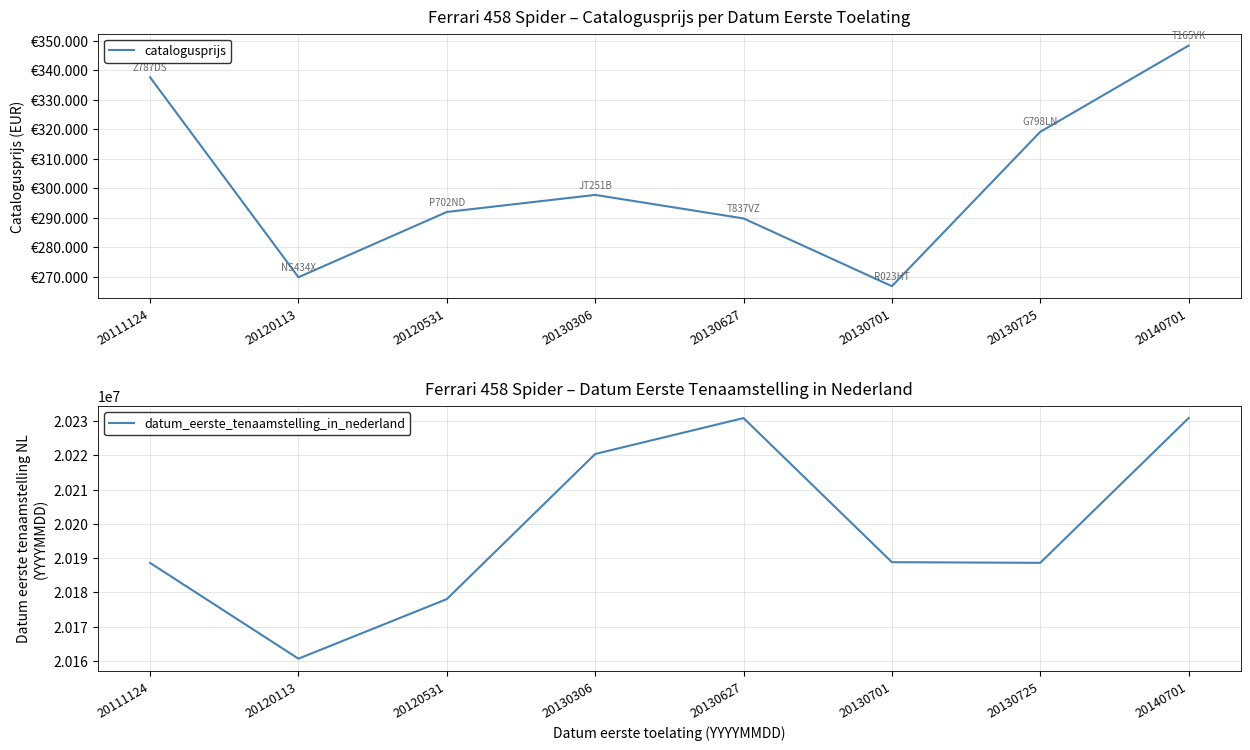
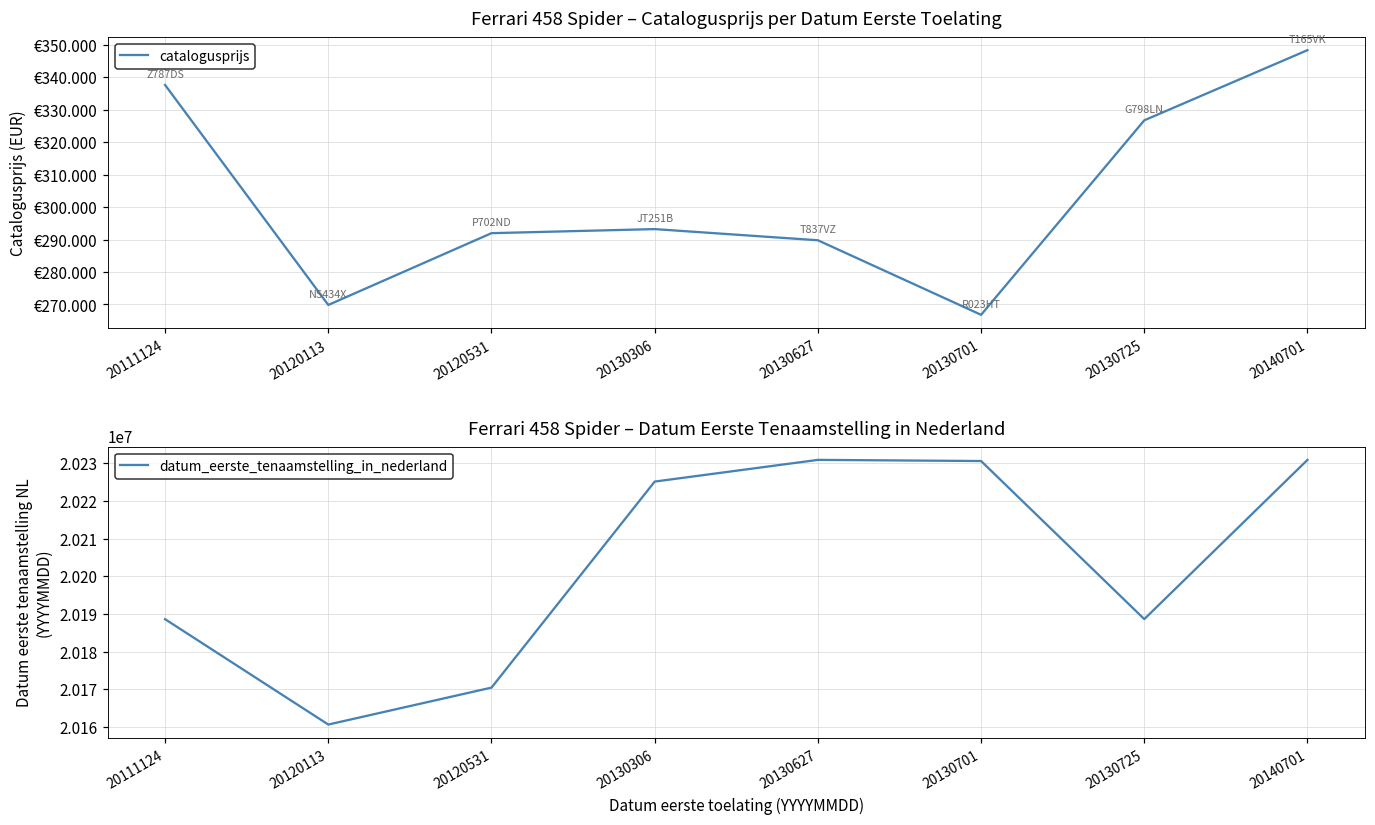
Ferrari 458 Spider – Catalogusprijs per Datum Eerste Toelating, 20130306: €298 -> €293
Ferrari 458 Spider – Catalogusprijs per Datum Eerste Toelating, 20130725: €319 -> €327
Ferrari 458 Spider – Datum Eerste Tenaamstelling in Nederland, 20120531: 20178000 -> 20170000
Ferrari 458 Spider – Datum Eerste Tenaamstelling in Nederland, 20130306: 20220000 -> 20225000
Ferrari 458 Spider – Datum Eerste Tenaamstelling in Nederland, 20130701: 20189000 -> 20231000
